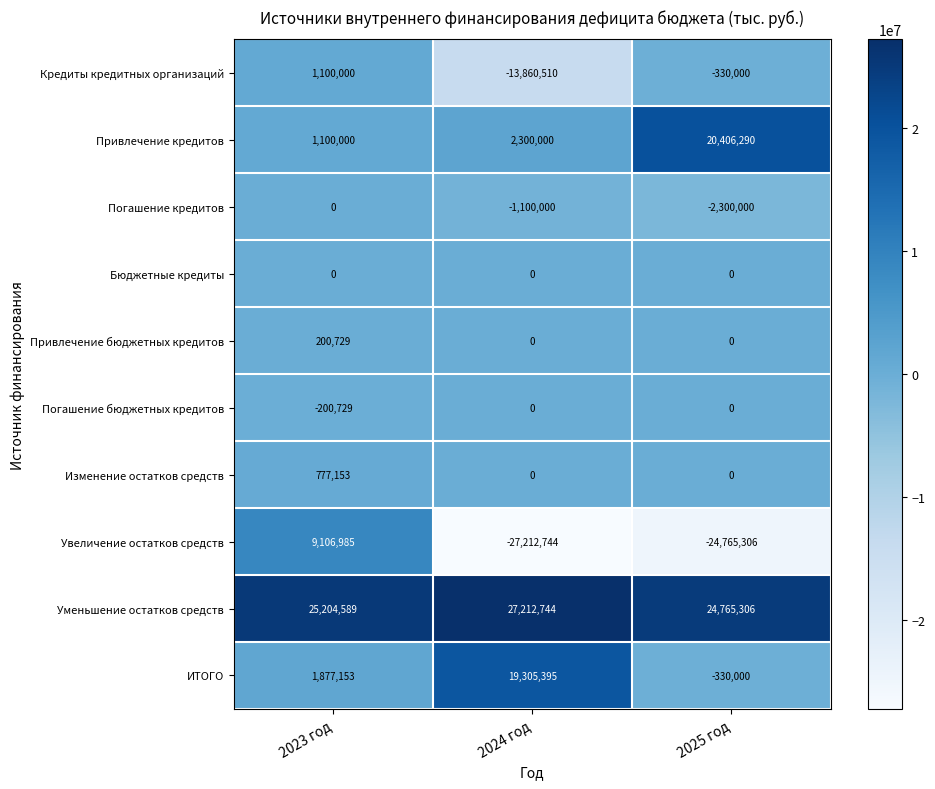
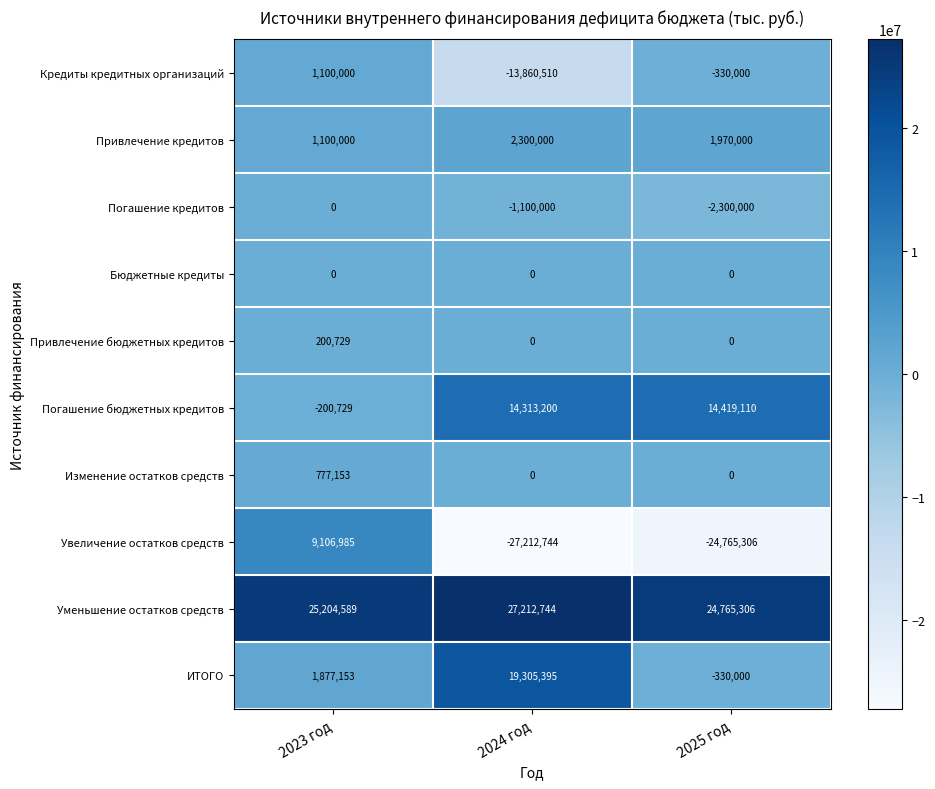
Привлечение кредитов, 2025 год: 20,406,290 -> 1,970,000
Погашение бюджетных кредитов, 2024 год: 0 -> 14,313,200
Погашение бюджетных кредитов, 2025 год: 0 -> 14,419,110
